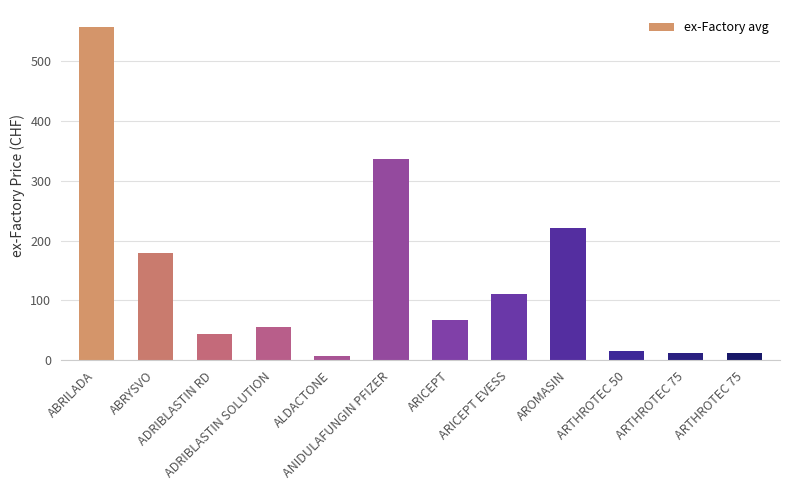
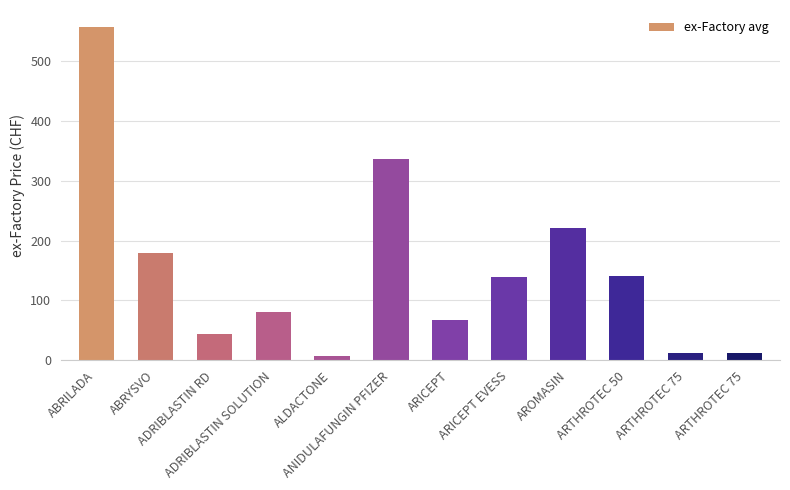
ADRIBLASTIN SOLUTION: 60 -> 80
ARICEPT EVESS: 110 -> 140
ARTHROTEC 50: 10 -> 140
